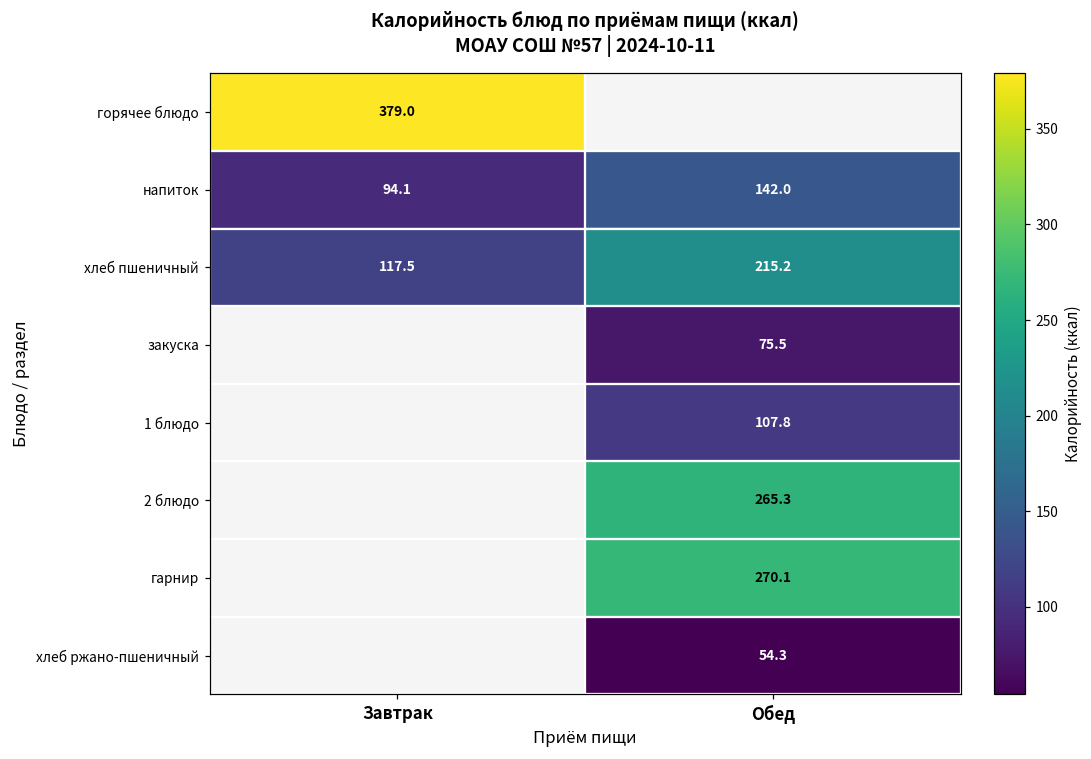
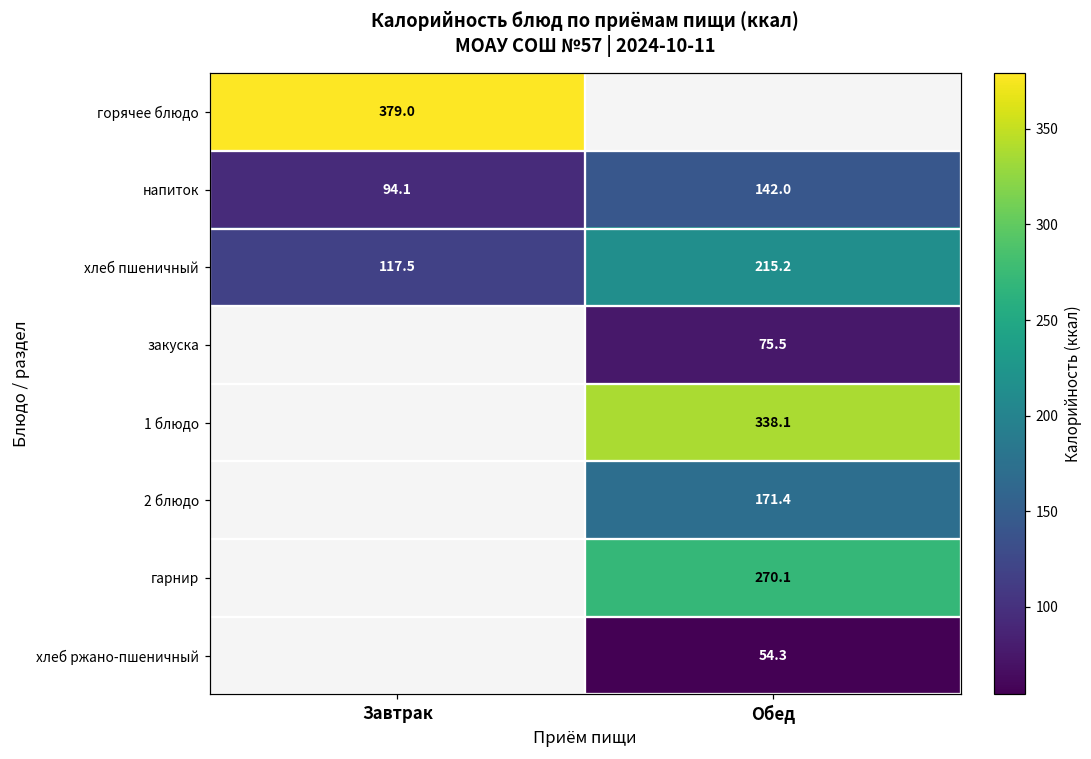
1 блюдо, Обед: 107.8 -> 338.1
2 блюдо, Обед: 265.3 -> 171.4
